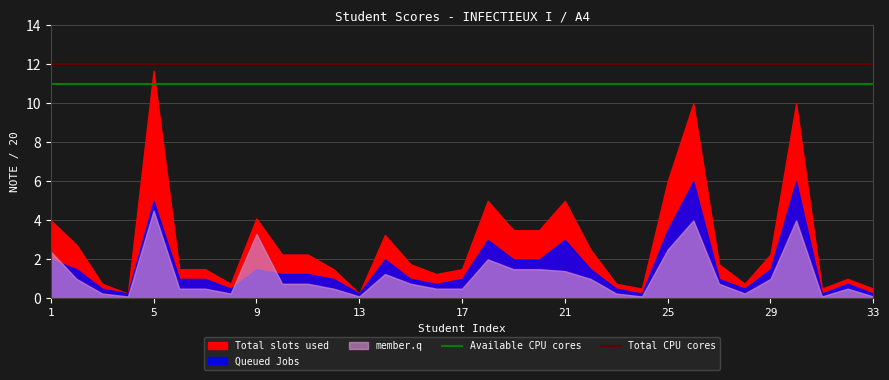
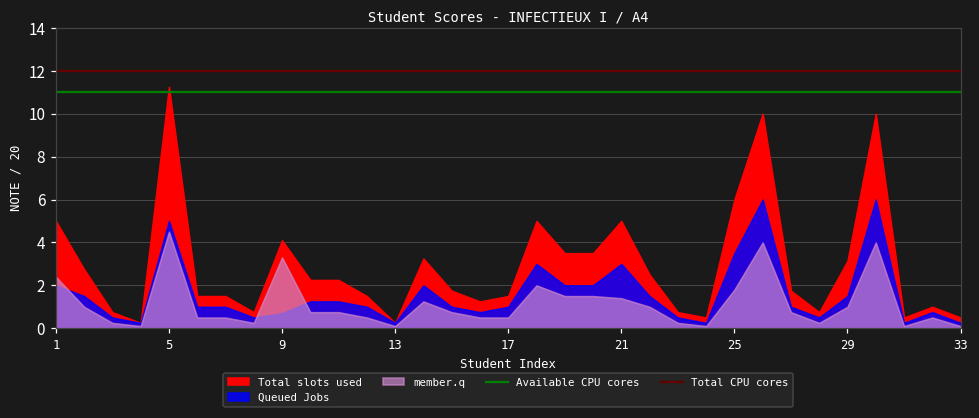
Total slots used, 1: 4 -> 5
Total slots used, 5: 11.7 -> 11.3
Queued Jobs, 9: 1.5 -> 0.7
member.q, 25: 2.5 -> 1.8
Total slots used, 29: 2.3 -> 3.1
